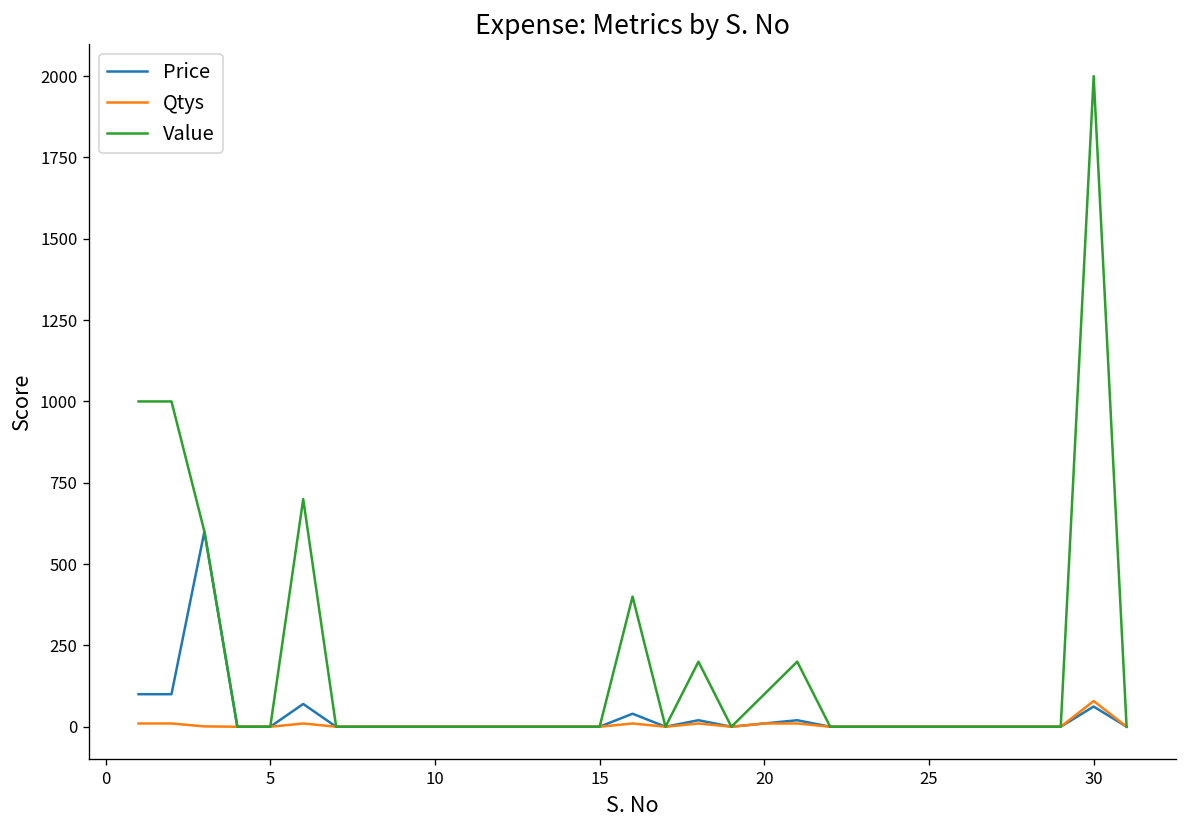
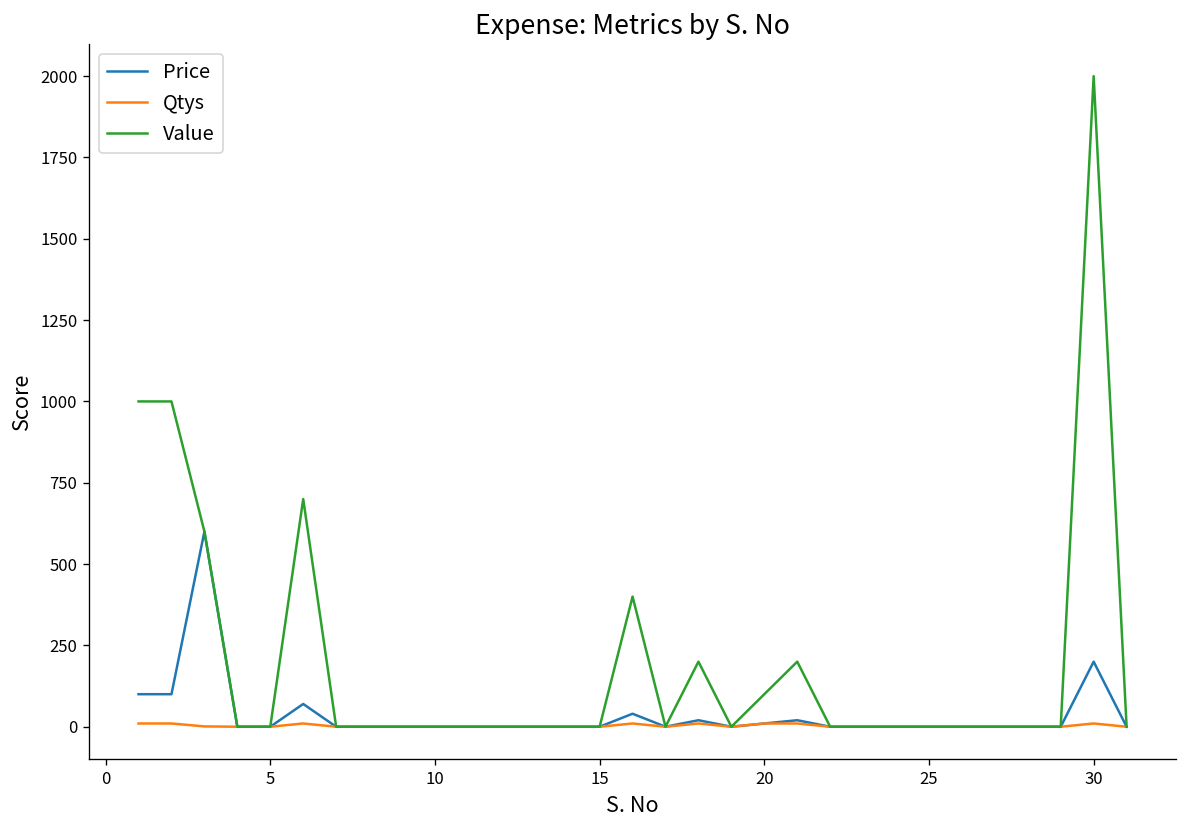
Price, 30: 60 -> 200
Qtys, 30: 80 -> 10
